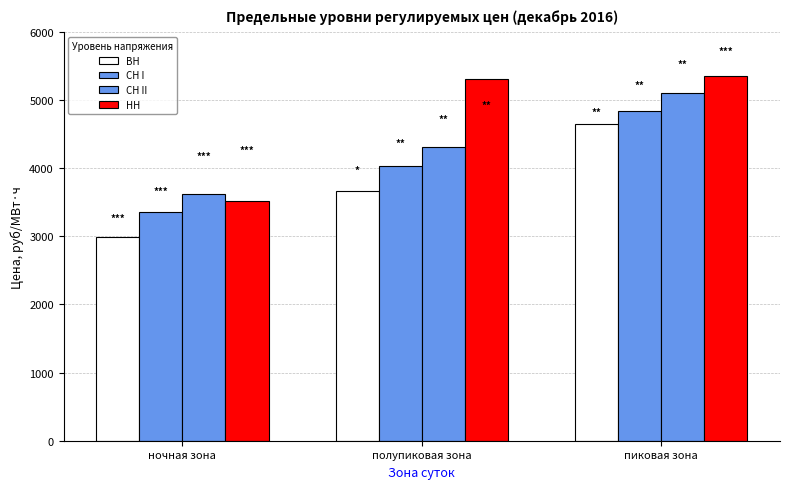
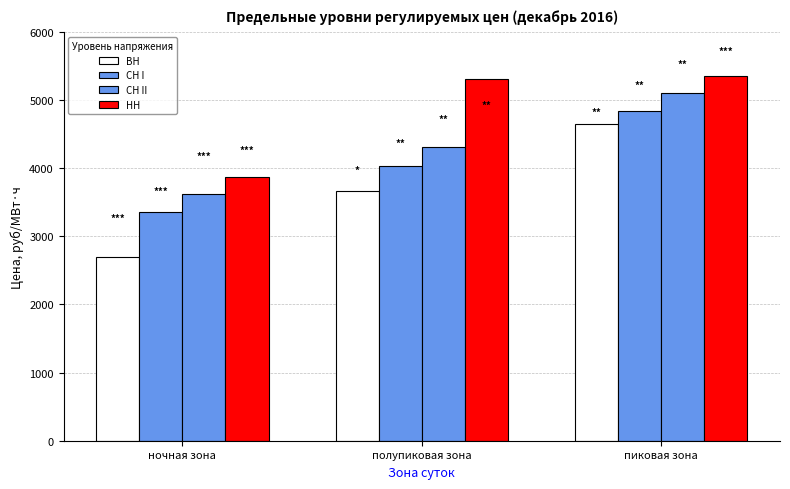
ВН, ночная зона: 3000 -> 2700
НН, ночная зона: 3500 -> 3900
